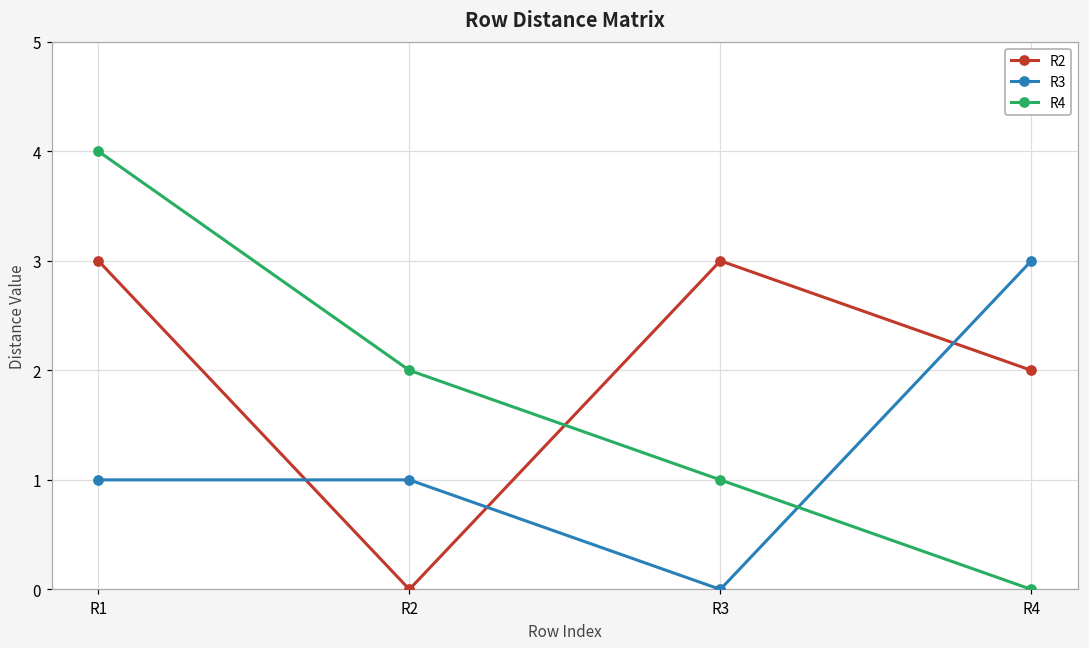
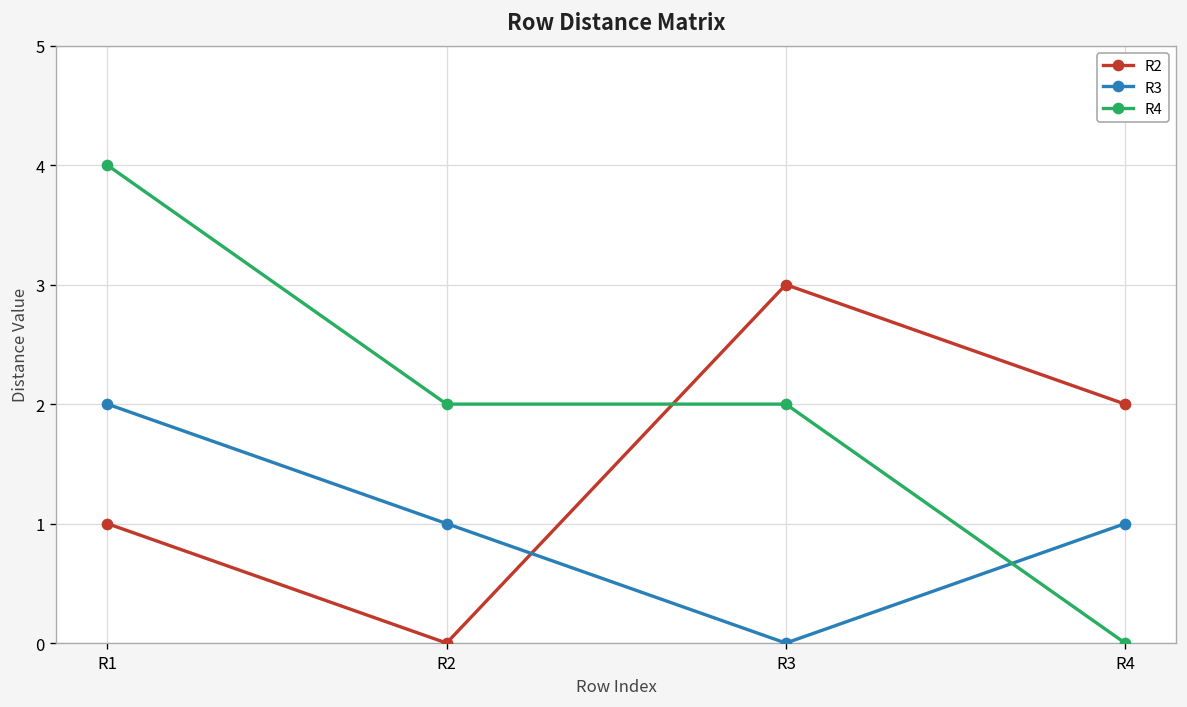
R2, R1: 3 -> 1
R3, R1: 1 -> 2
R4, R3: 1 -> 2
R3, R4: 3 -> 1
